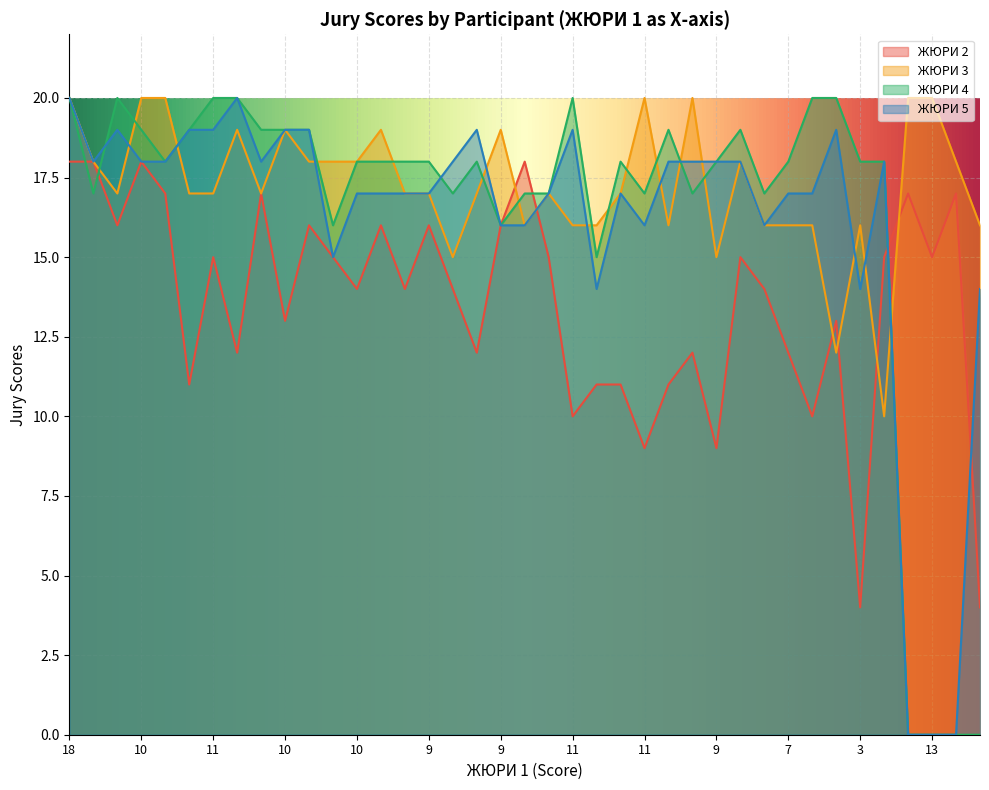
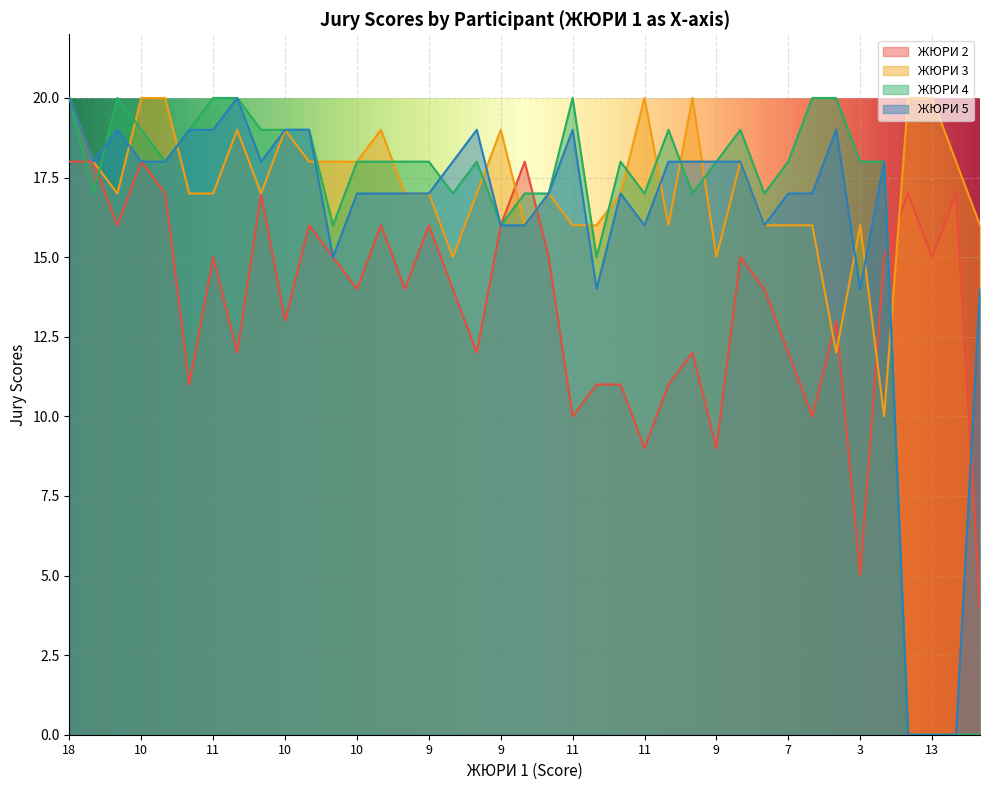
ЖЮРИ 2, 3: 4 -> 5
